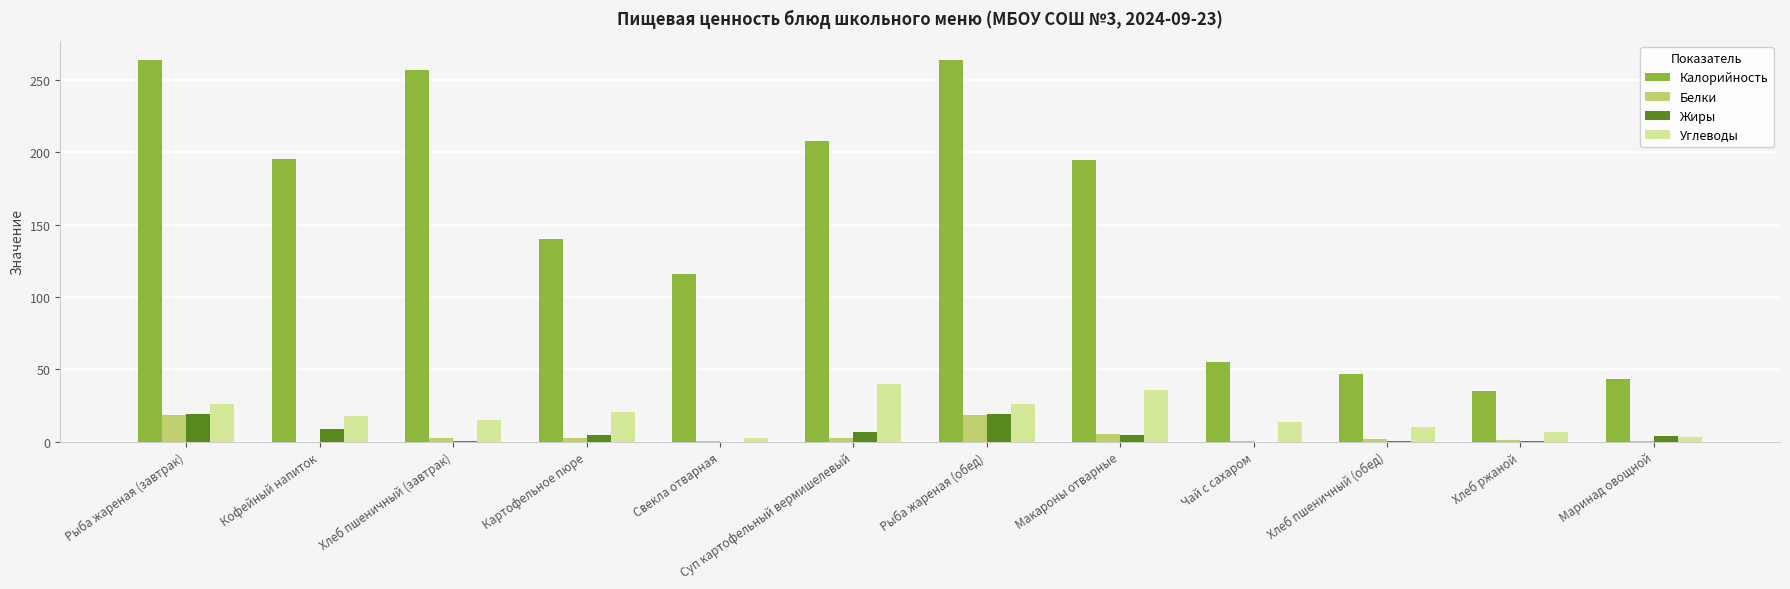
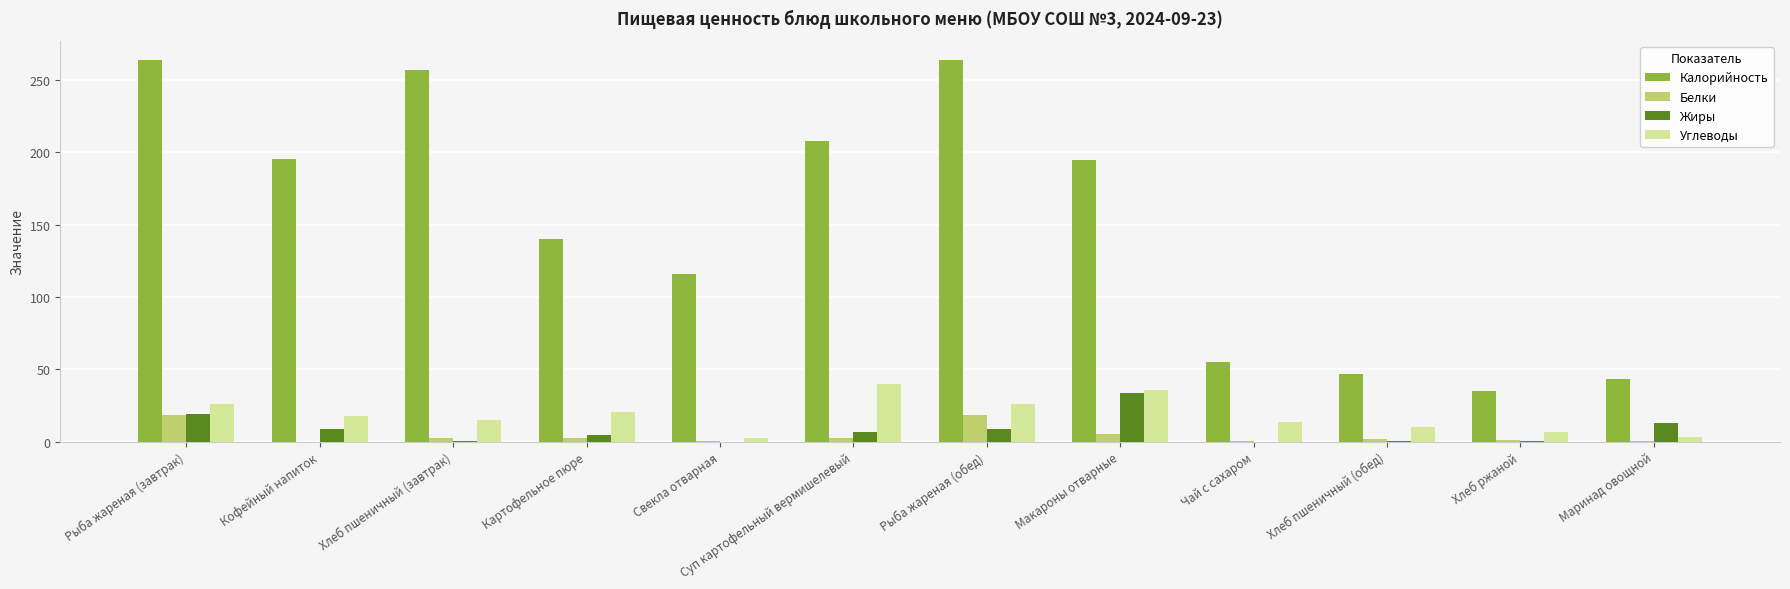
Жиры, Рыба жареная (обед): 19 -> 8
Жиры, Макароны отварные: 4 -> 34
Жиры, Маринад овощной: 4 -> 13
